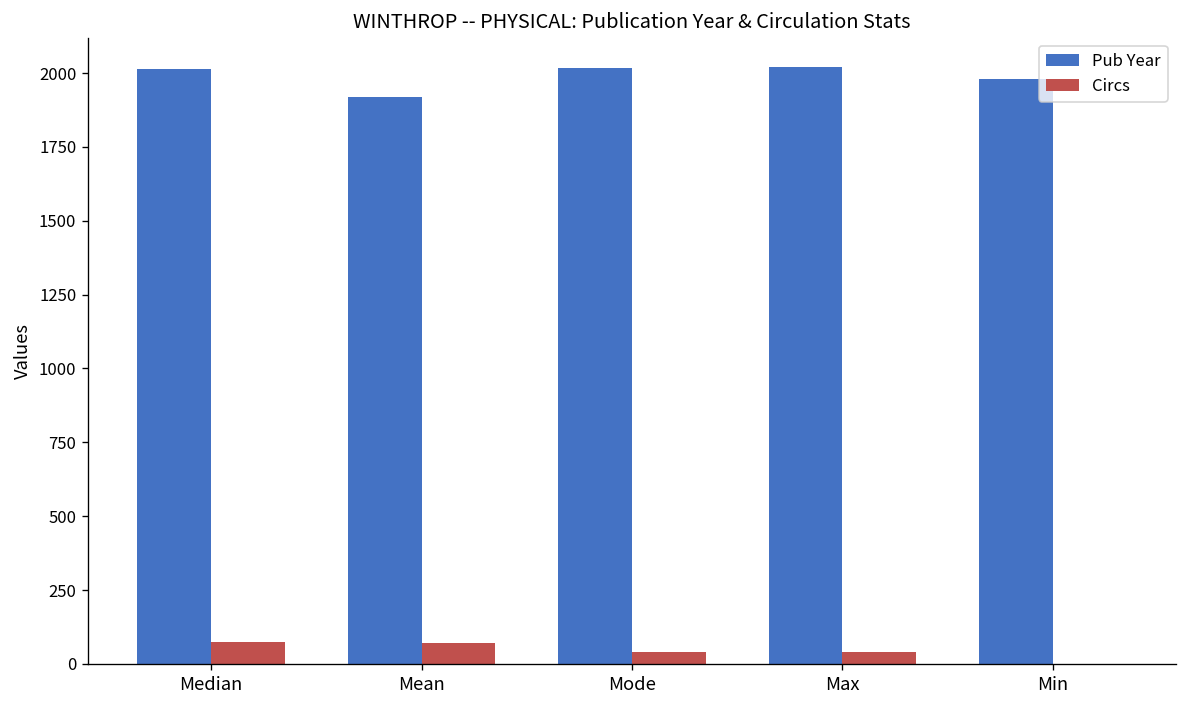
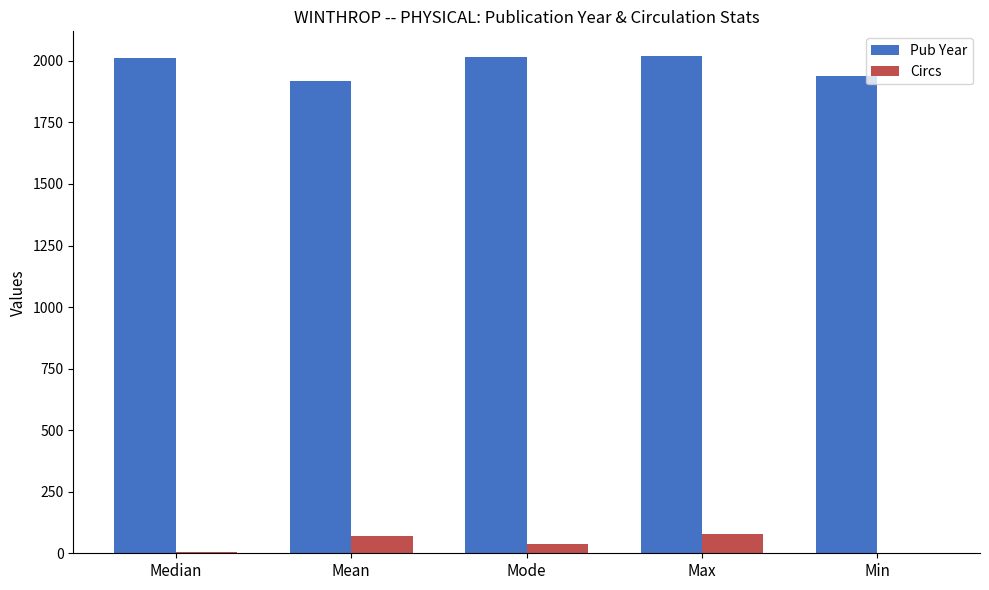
Circs, Median: 80 -> 10
Circs, Max: 40 -> 80
Pub Year, Min: 1980 -> 1940
